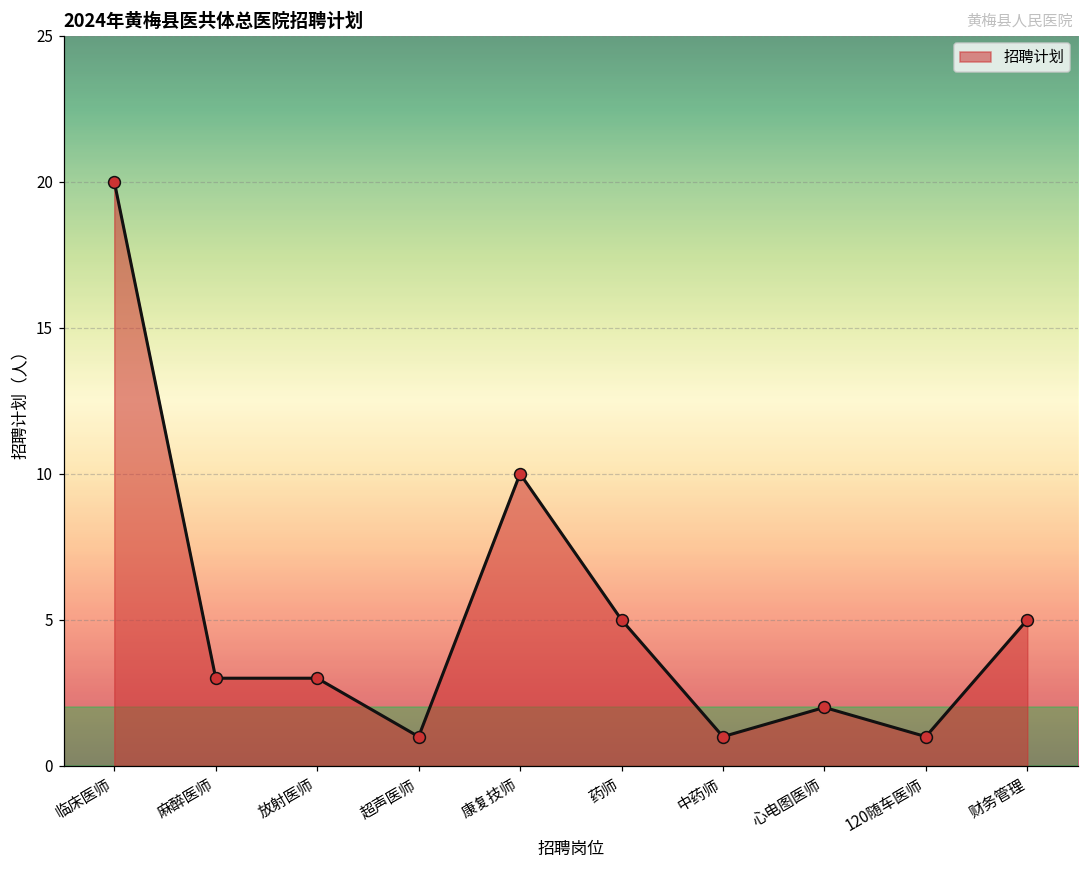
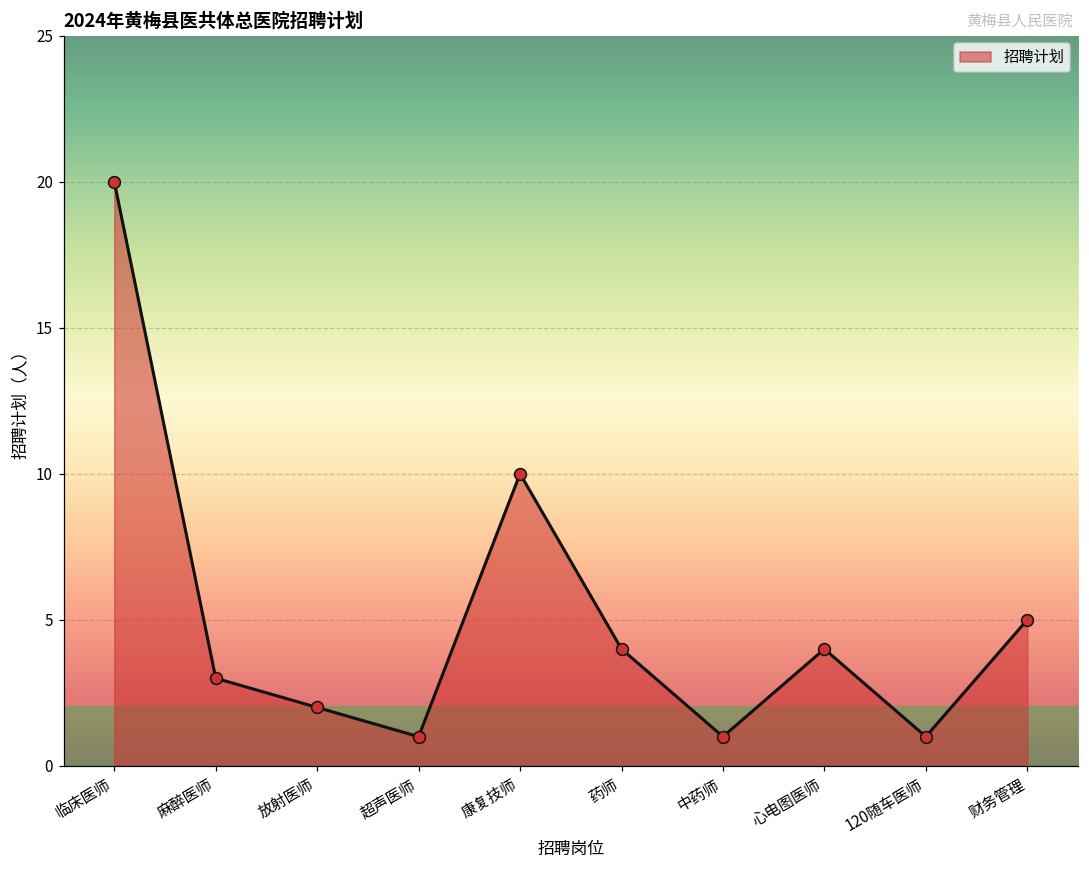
放射医师: 3 -> 2
药师: 5 -> 4
心电图医师: 2 -> 4
